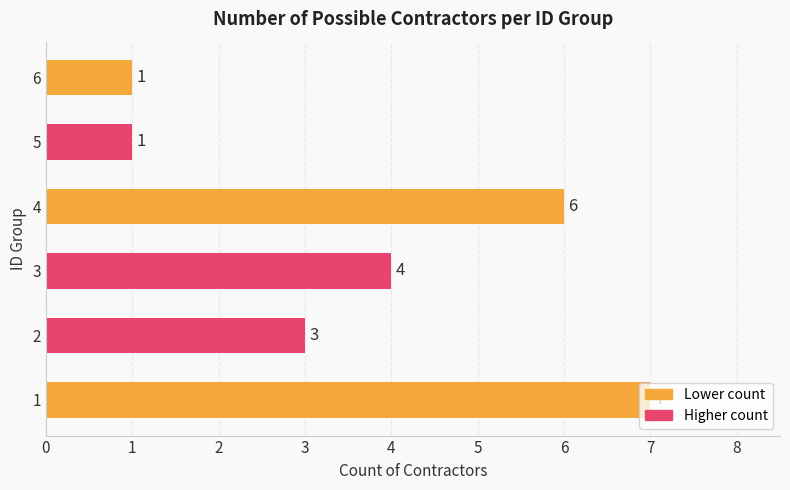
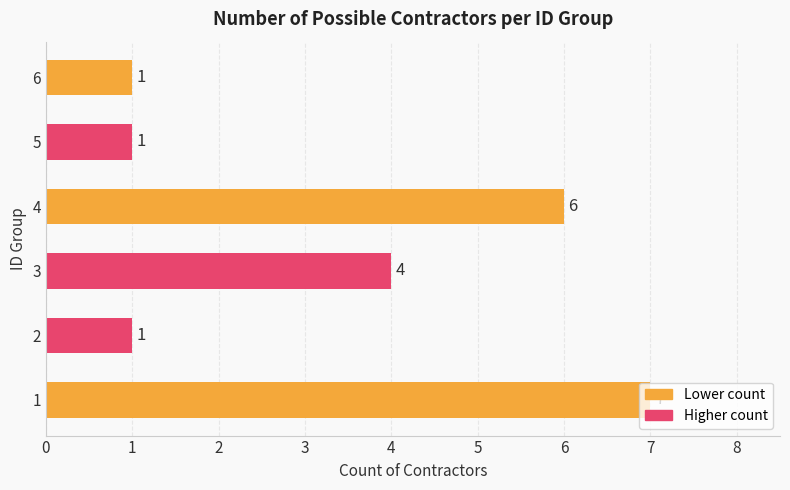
2: 3 -> 1
